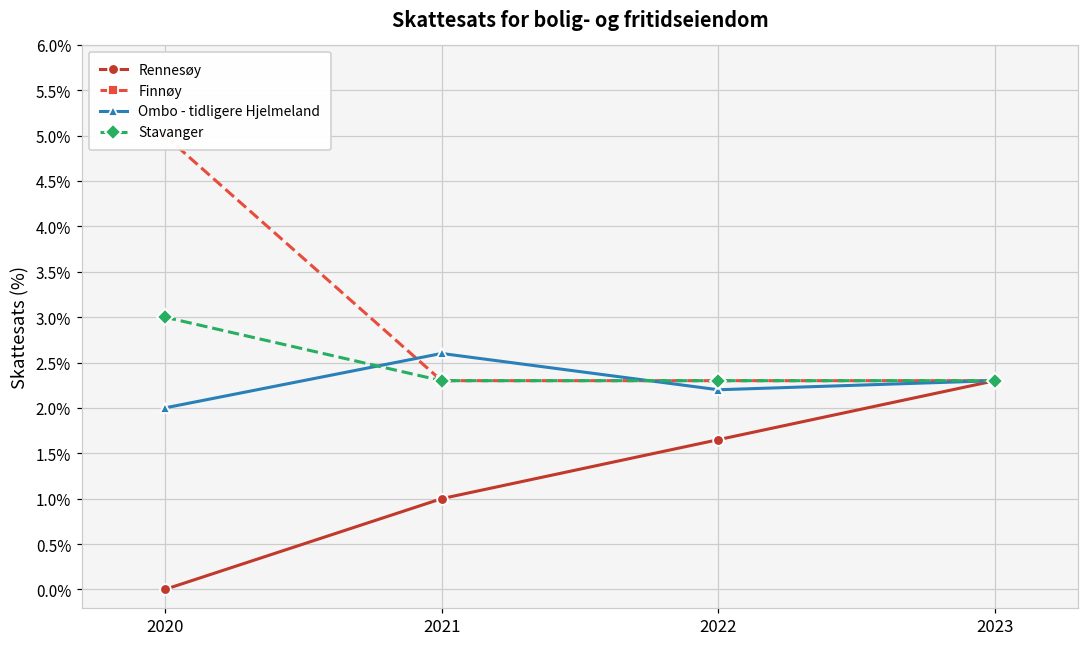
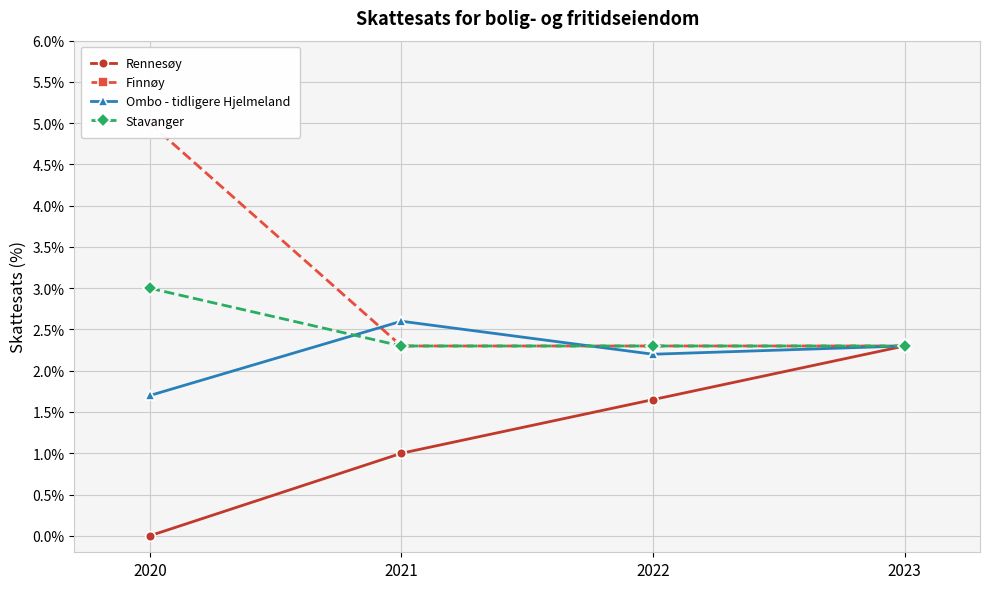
Ombo - tidligere Hjelmeland, 2020: 2.0% -> 1.7%
